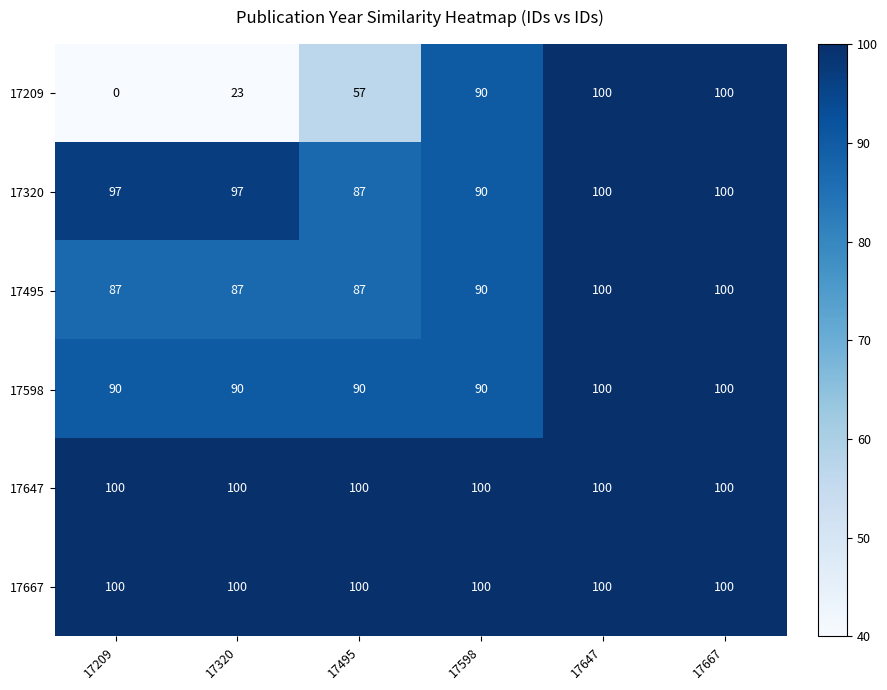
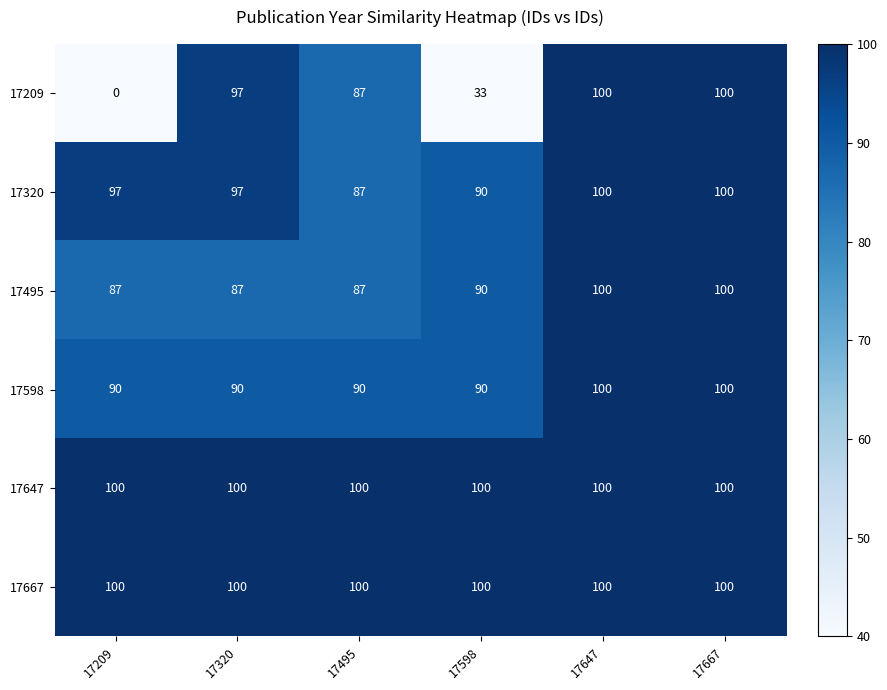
17209, 17320: 23 -> 97
17209, 17495: 57 -> 87
17209, 17598: 90 -> 33
